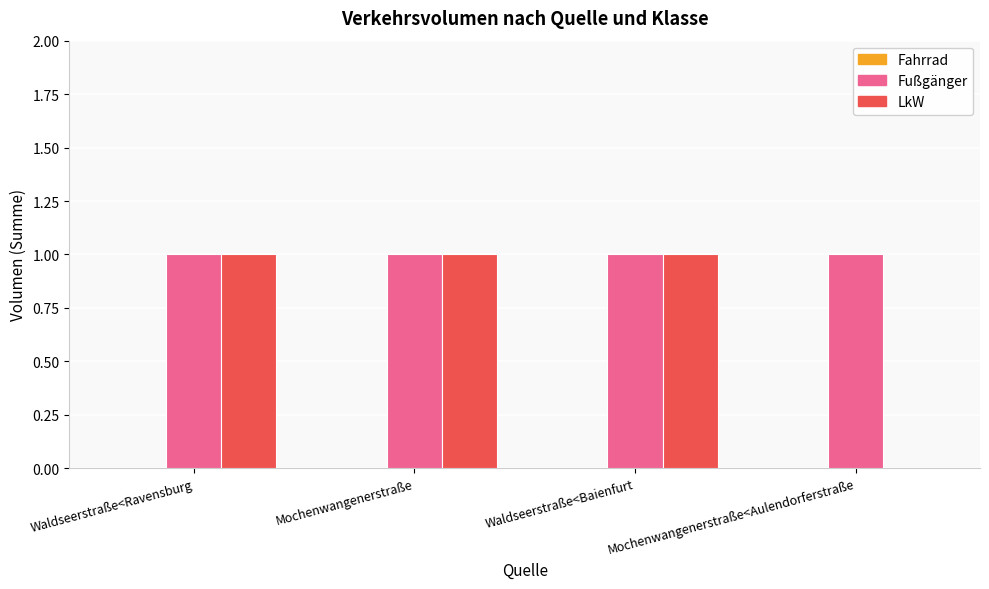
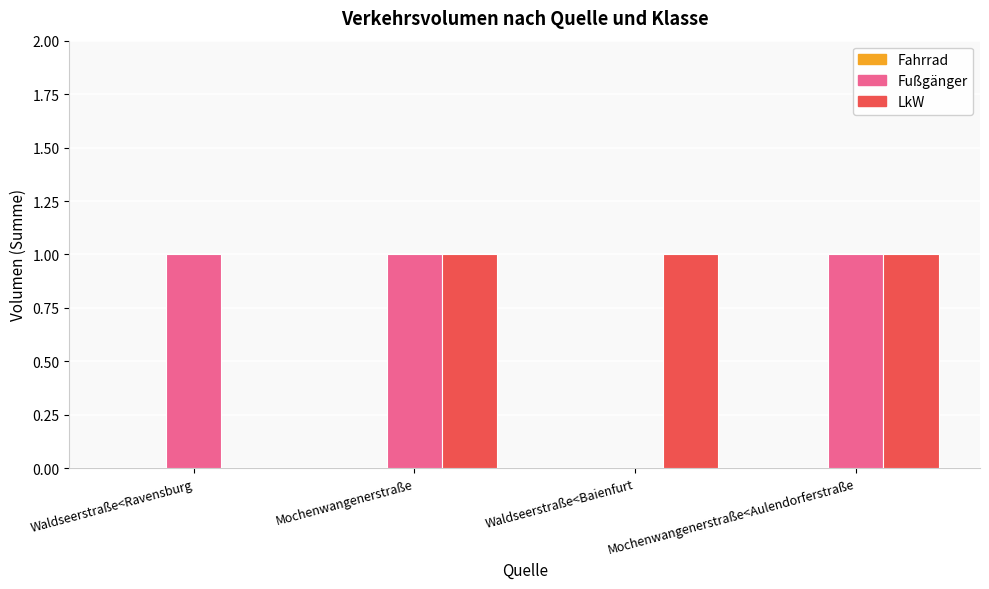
LkW, Waldseerstraße<Ravensburg: 1 -> 0
Fußgänger, Waldseerstraße<Baienfurt: 1 -> 0
LkW, Mochenwangenerstraße<Aulendorferstraße: 0 -> 1
